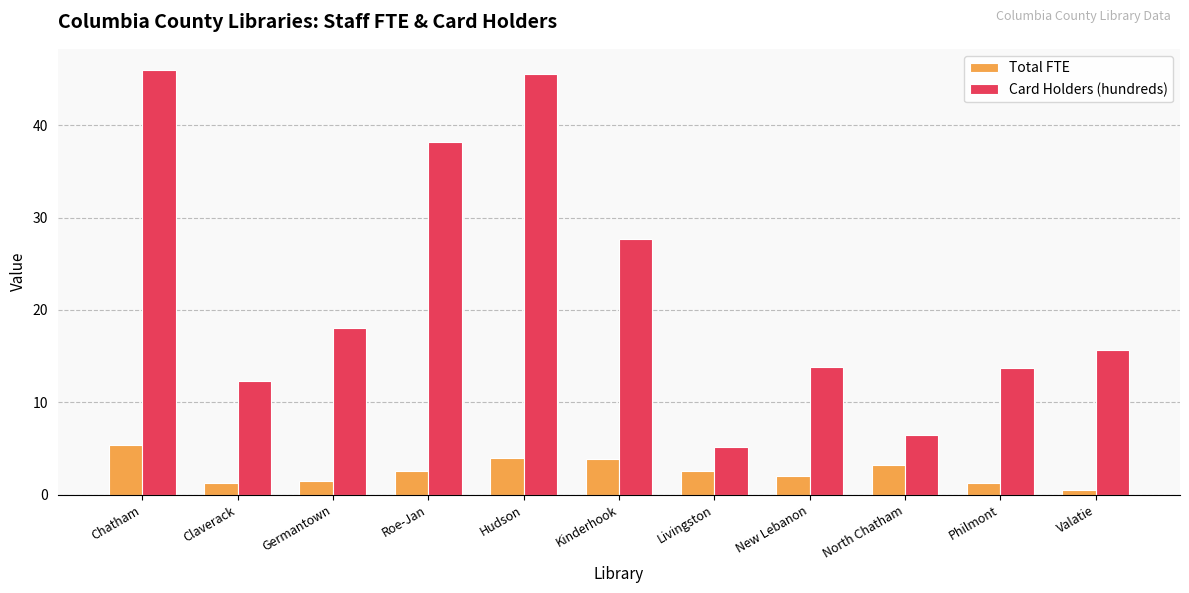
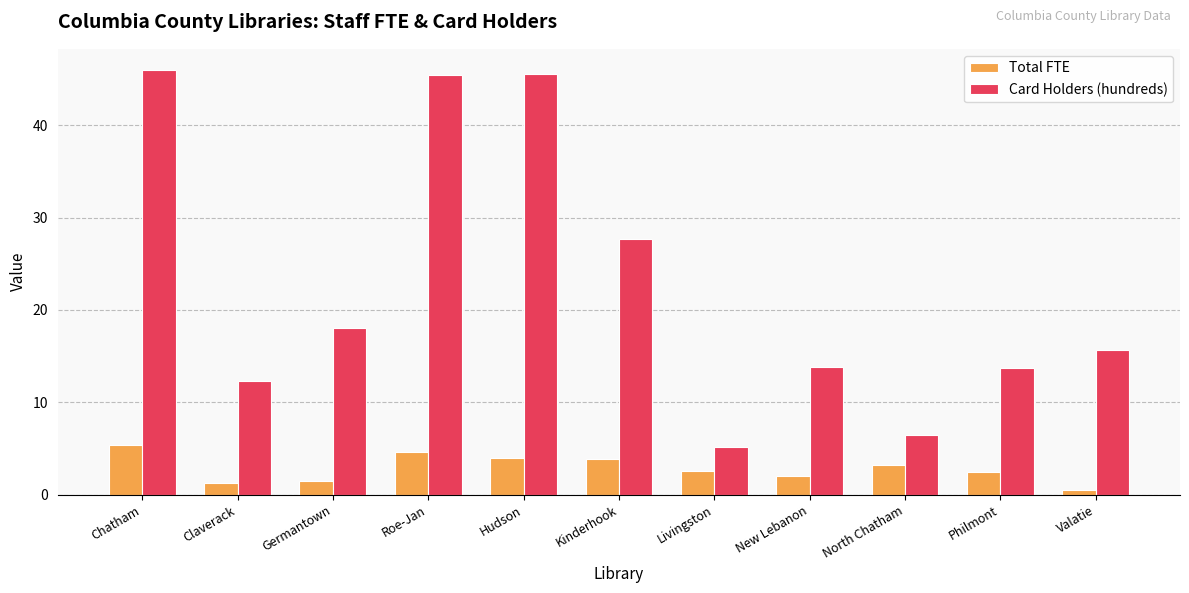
Total FTE, Roe-Jan: 3 -> 5
Card Holders (hundreds), Roe-Jan: 38 -> 45
Total FTE, Philmont: 1 -> 2
